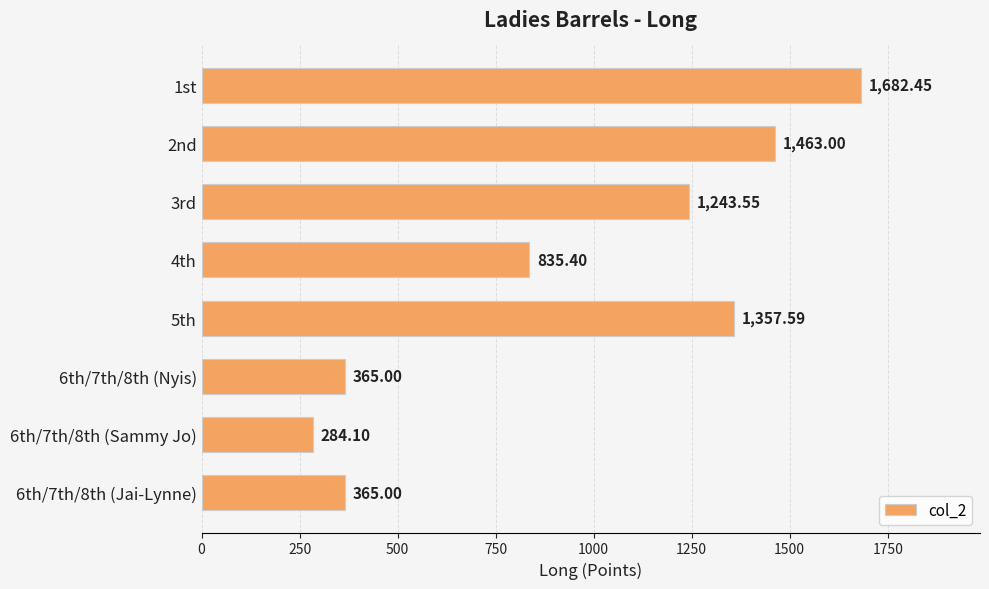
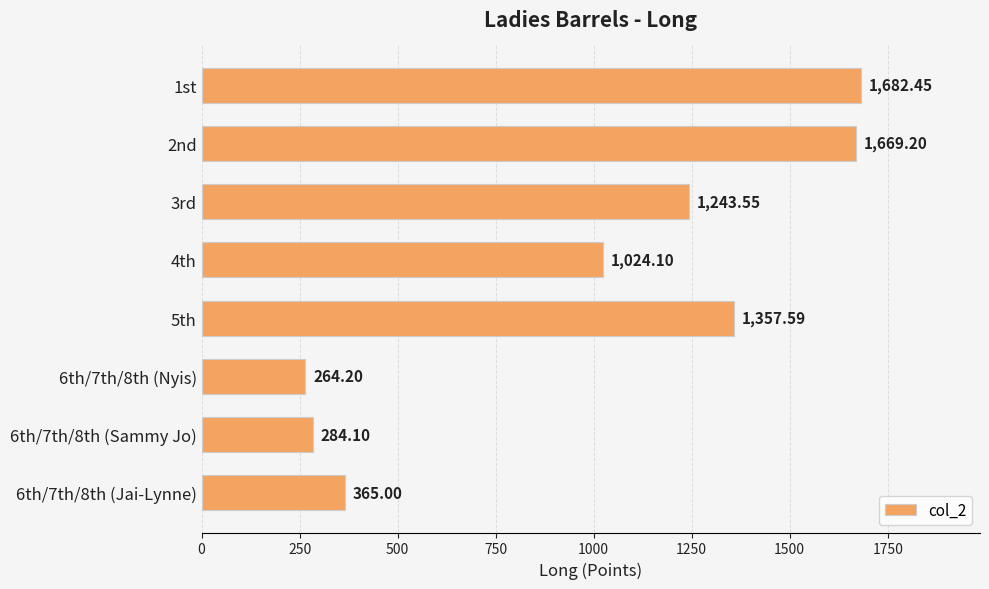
2nd: 1,463.00 -> 1,669.20
4th: 835.40 -> 1,024.10
6th/7th/8th (Nyis): 365.00 -> 264.20
